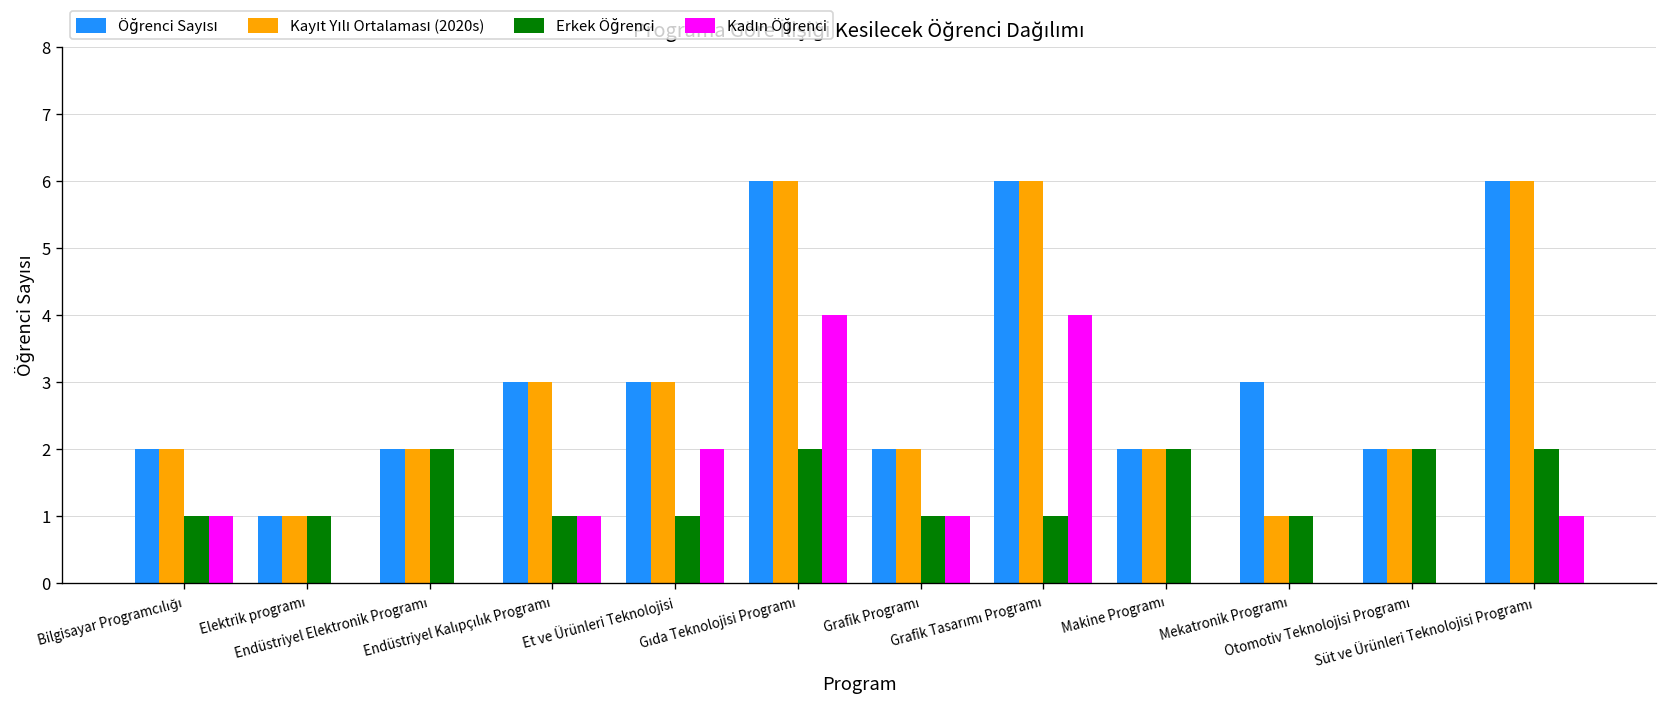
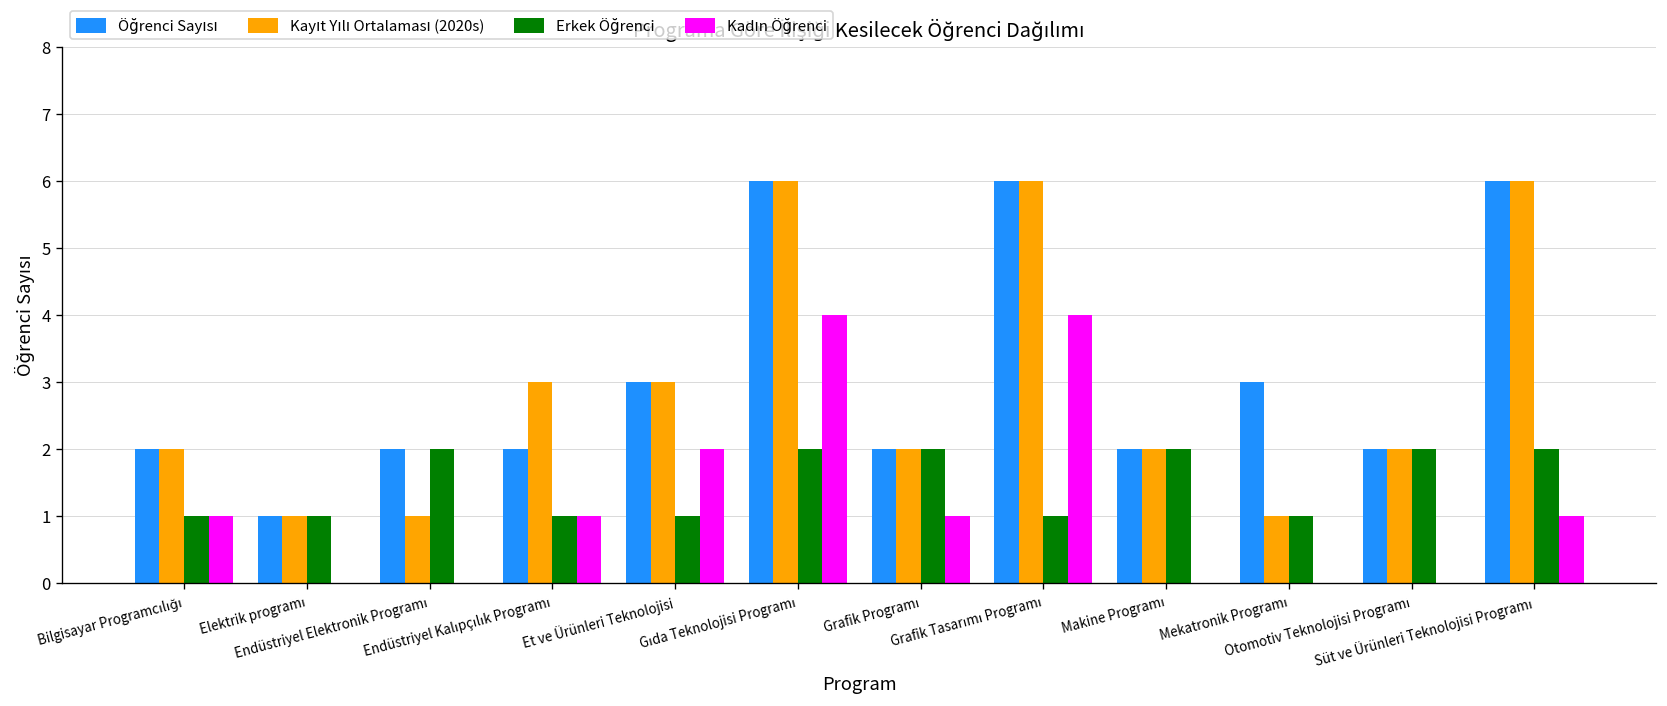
Kayıt Yılı Ortalaması (2020s), Endüstriyel Elektronik Programı: 2 -> 1
Öğrenci Sayısı, Endüstriyel Kalıpçılık Programı: 3 -> 2
Erkek Öğrenci, Grafik Programı: 1 -> 2
